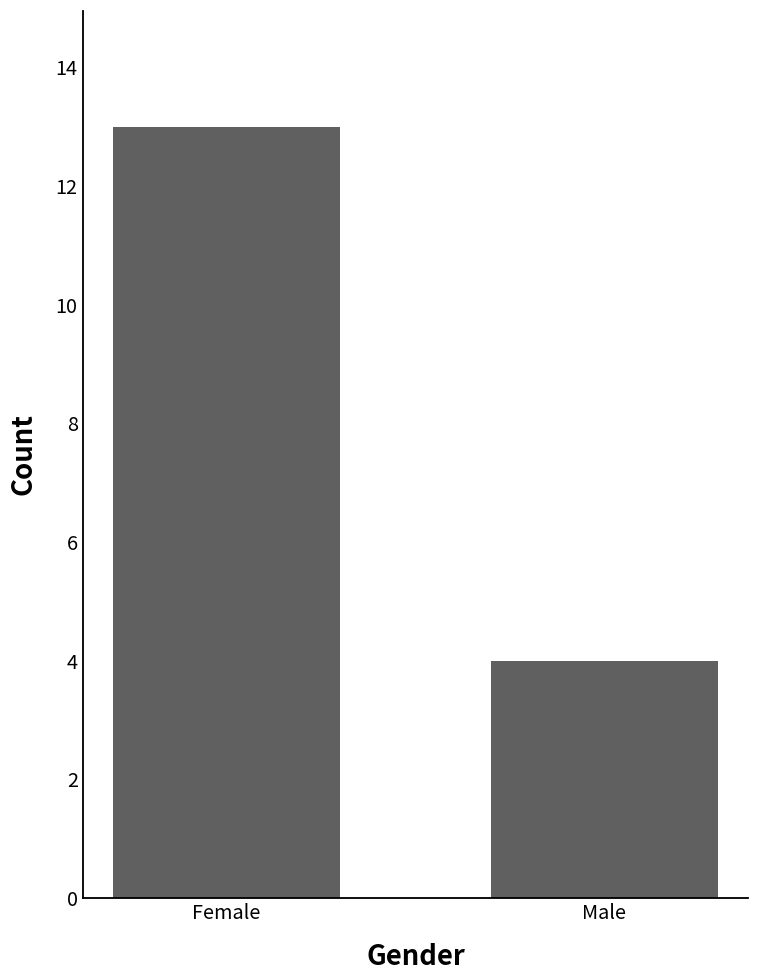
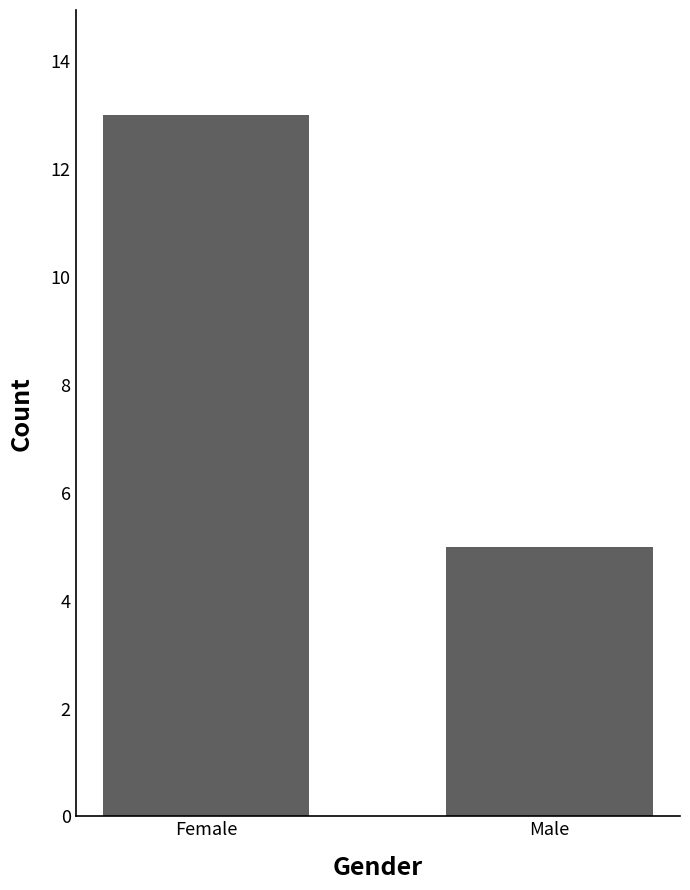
Male: 4 -> 5
